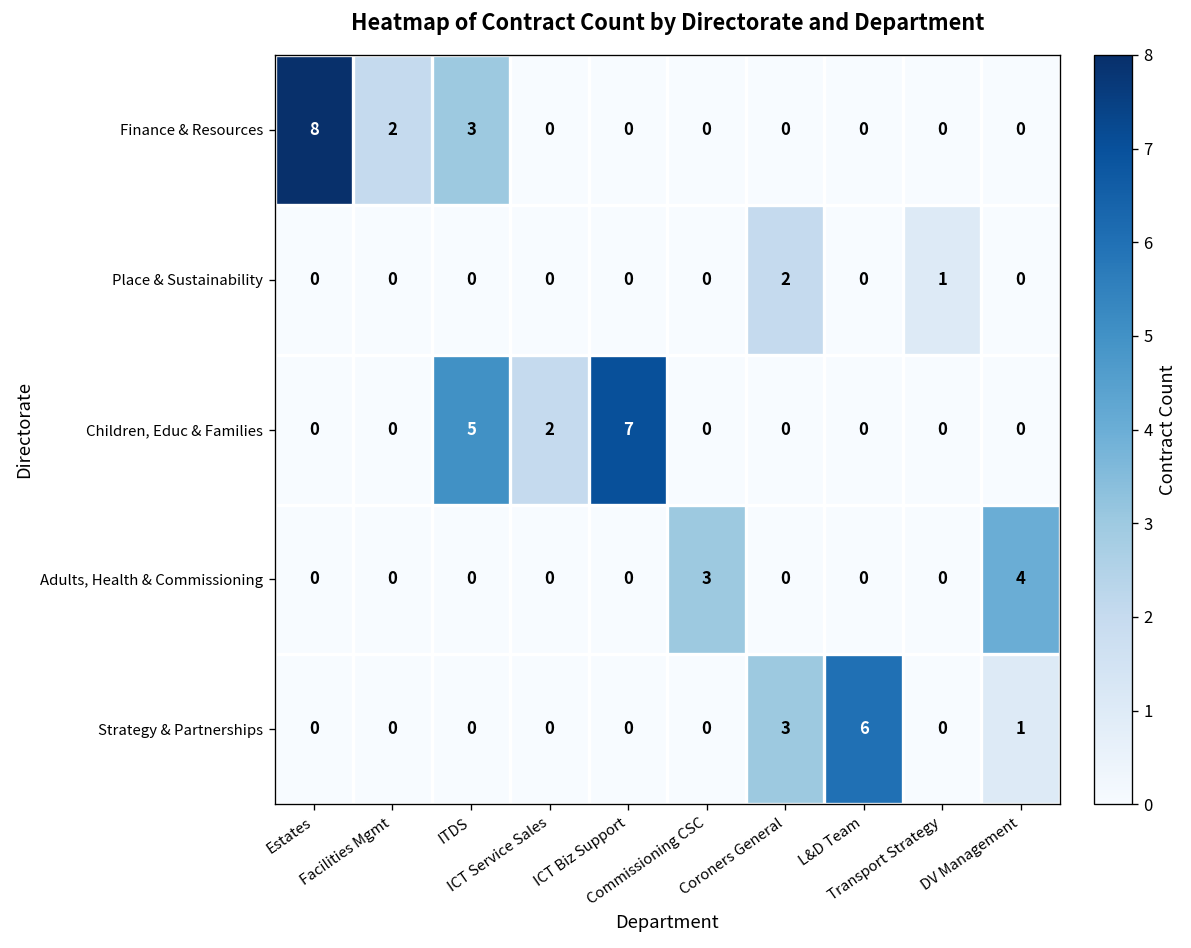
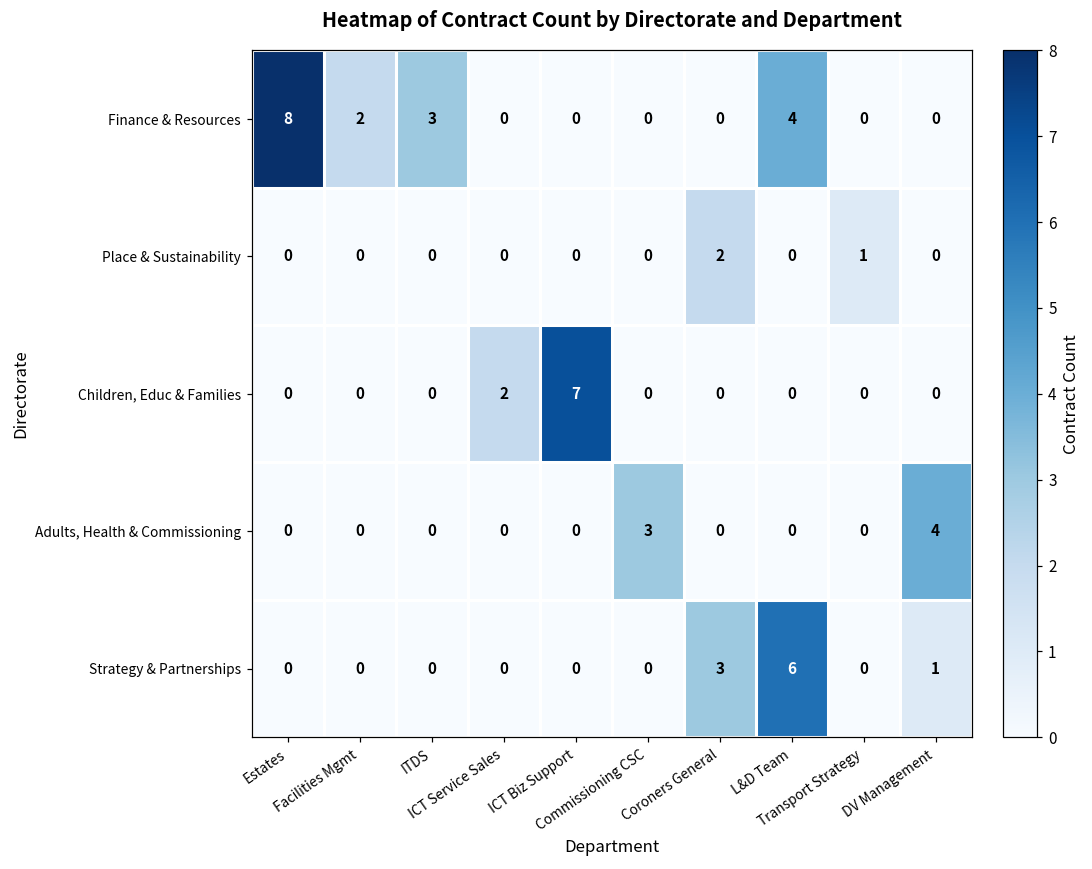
Finance & Resources, L&D Team: 0 -> 4
Children, Educ & Families, ITDS: 5 -> 0
